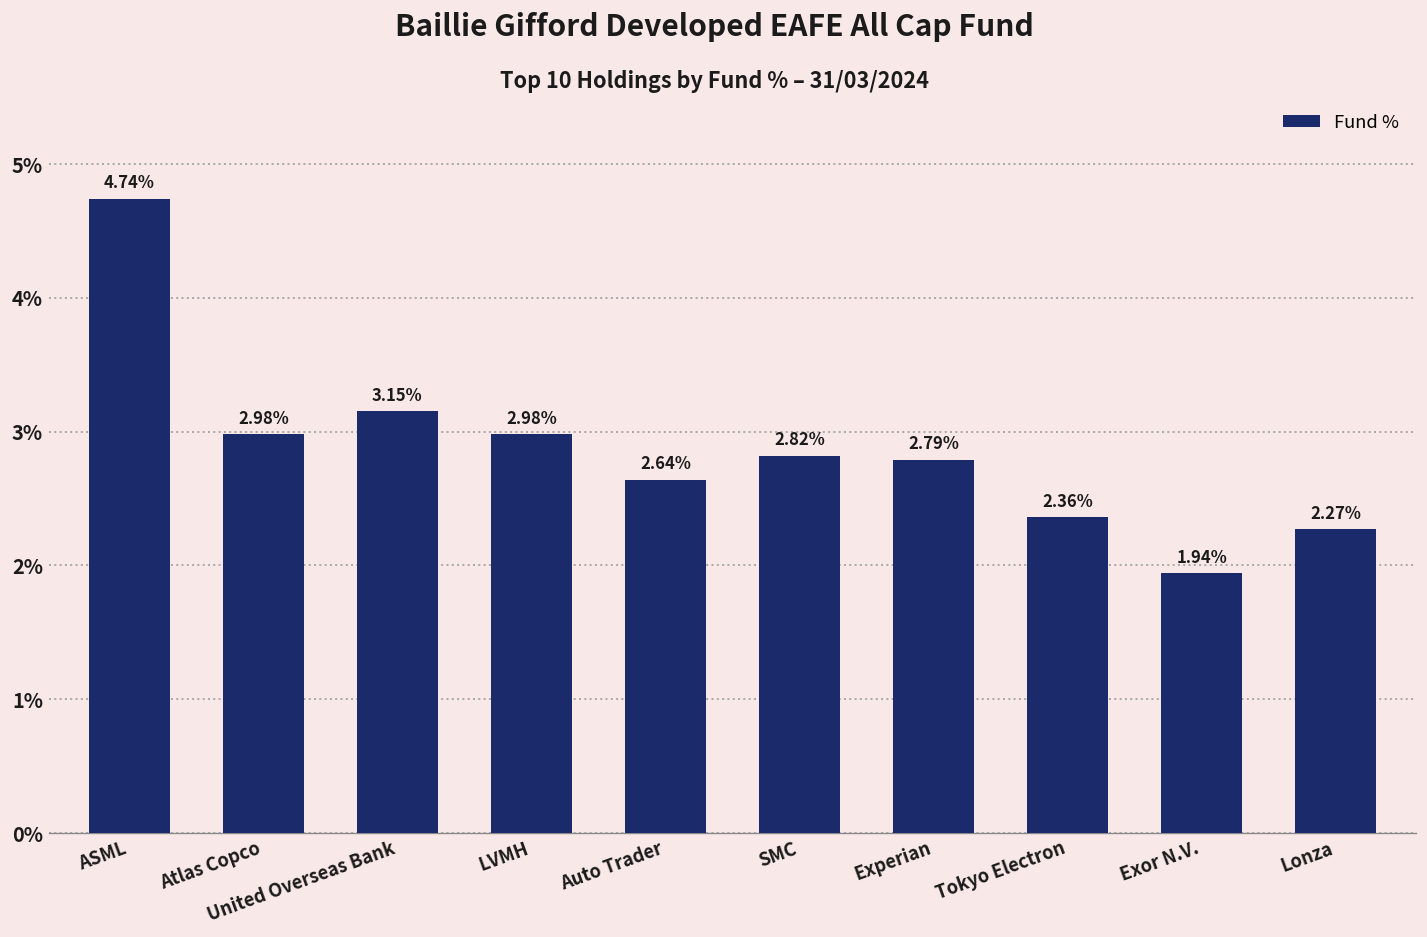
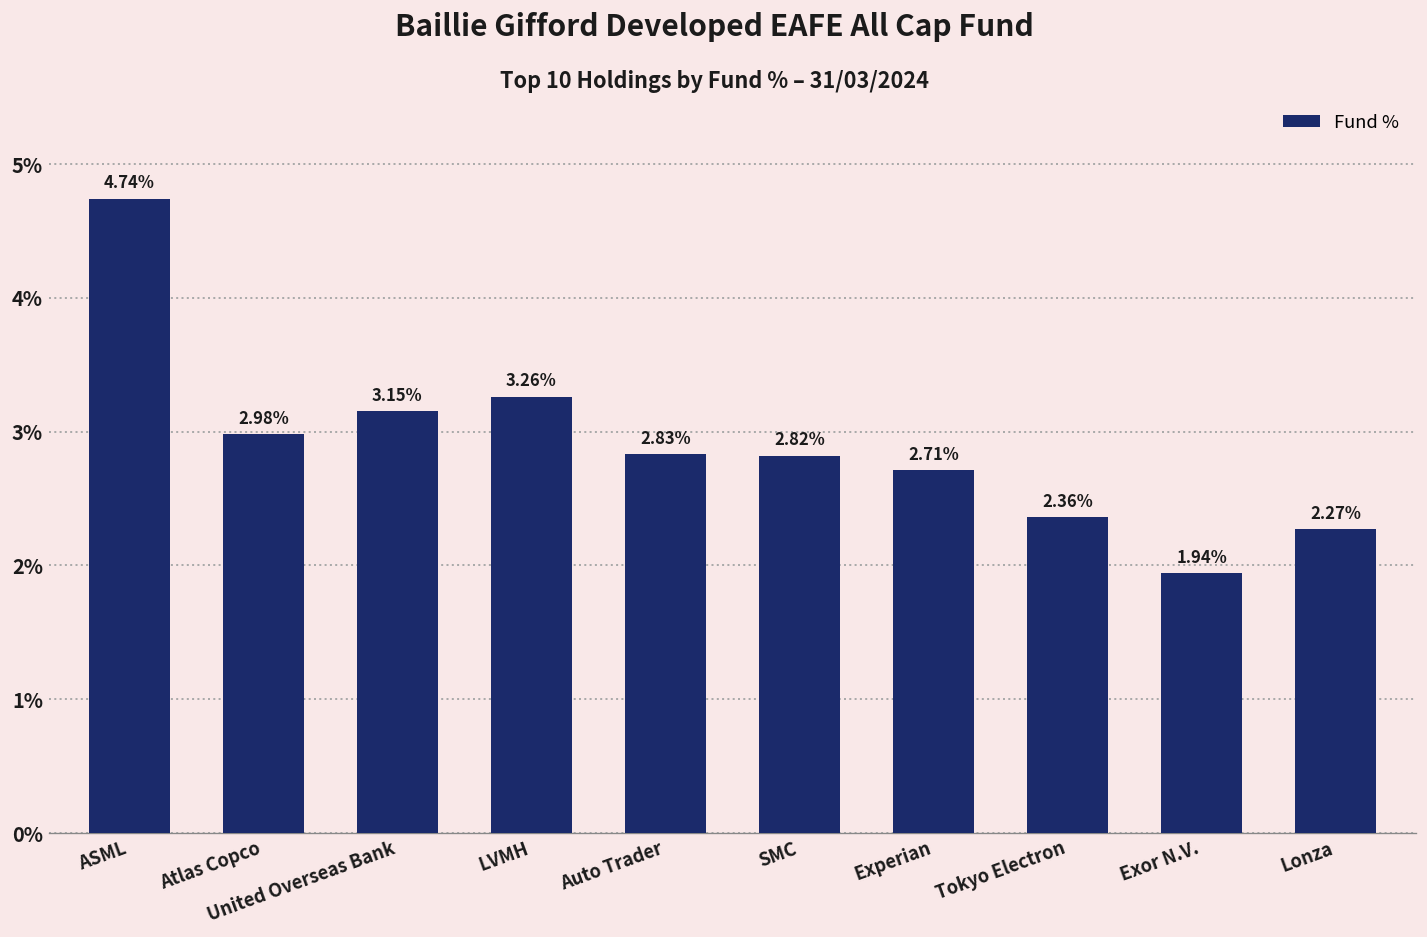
LVMH: 2.98% -> 3.26%
Auto Trader: 2.64% -> 2.83%
Experian: 2.79% -> 2.71%
